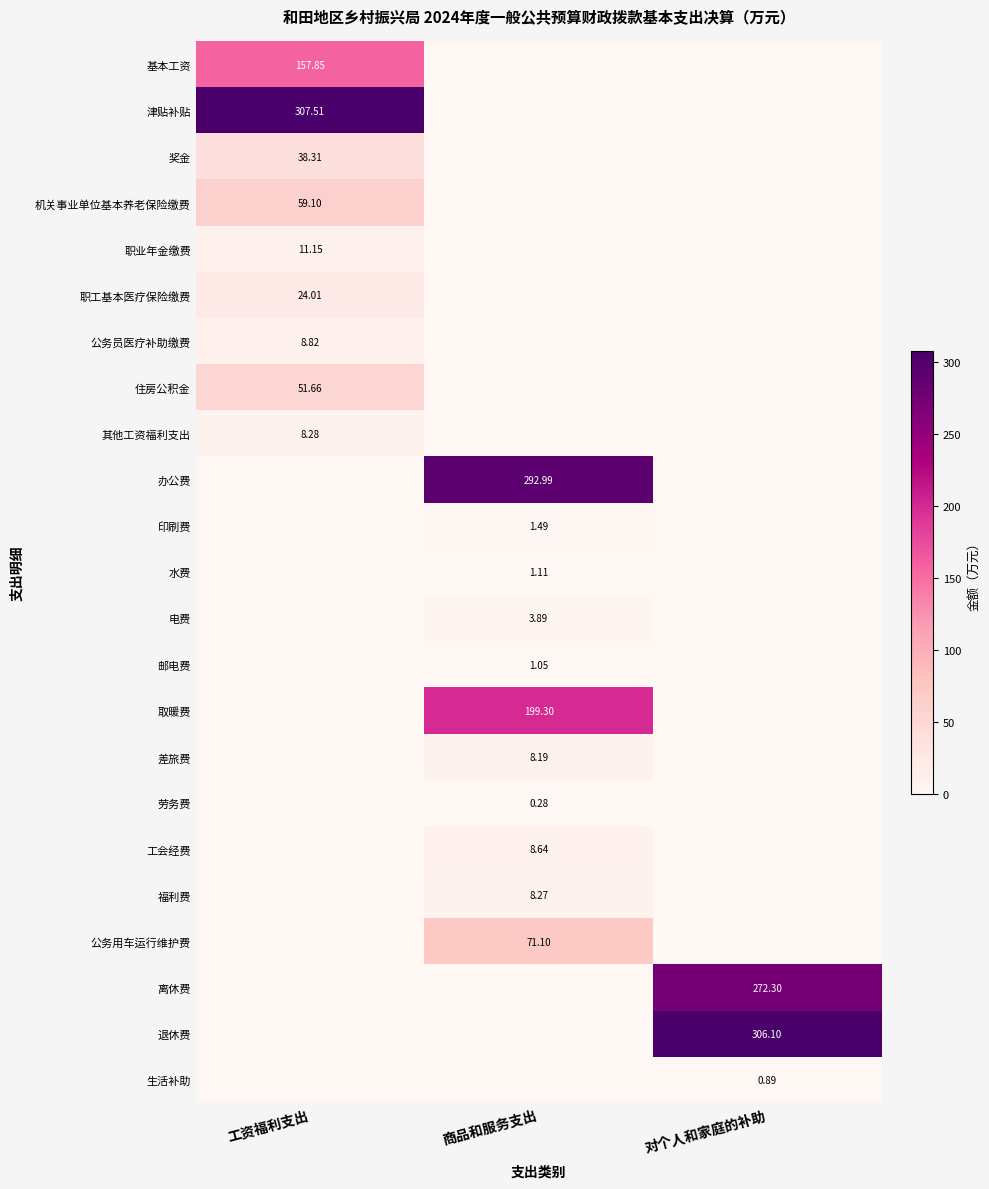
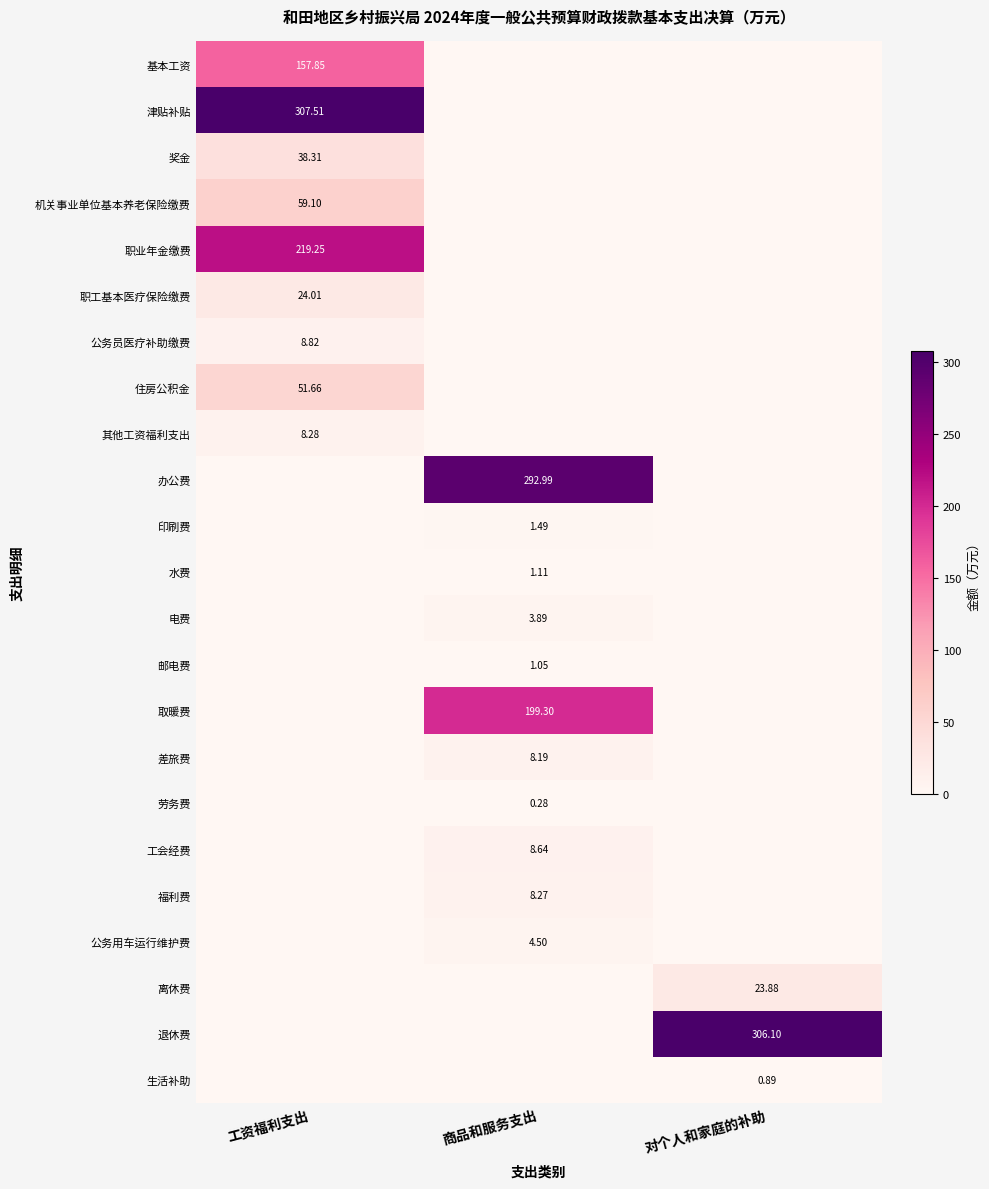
职业年金缴费, 工资福利支出: 11.15 -> 219.25
公务用车运行维护费, 商品和服务支出: 71.10 -> 4.50
离休费, 对个人和家庭的补助: 272.30 -> 23.88
